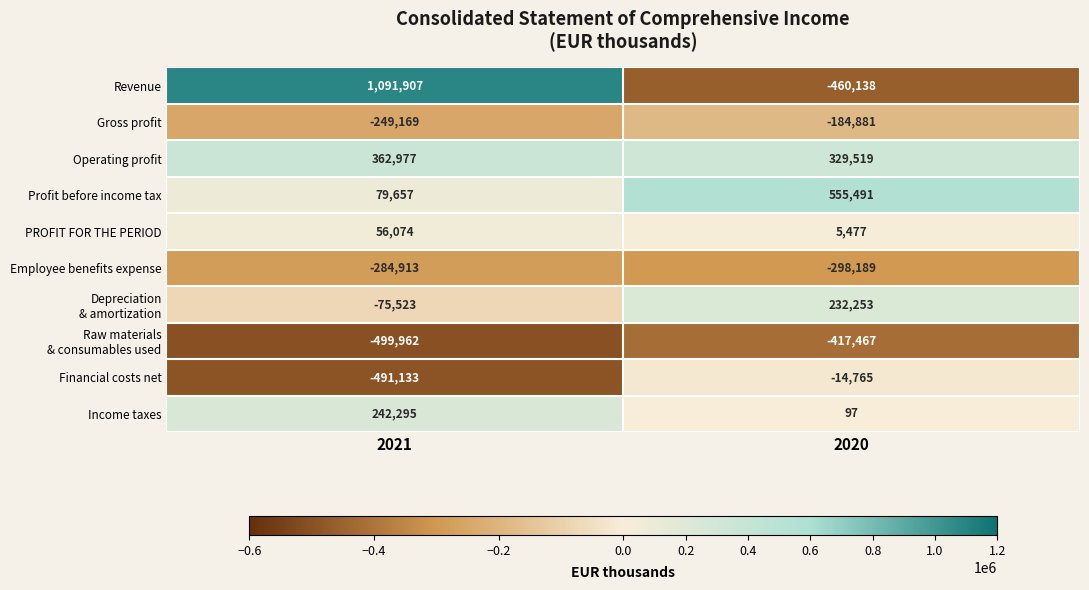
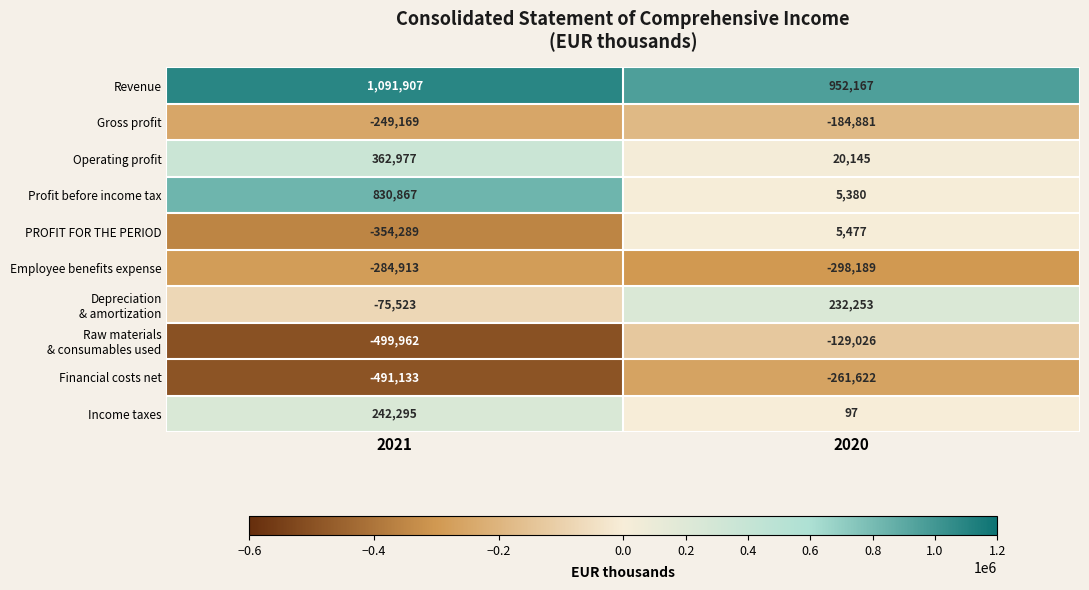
Revenue, 2020: -460,138 -> 952,167
Operating profit, 2020: 329,519 -> 20,145
Profit before income tax, 2021: 79,657 -> 830,867
Profit before income tax, 2020: 555,491 -> 5,380
PROFIT FOR THE PERIOD, 2021: 56,074 -> -354,289
Raw materials & consumables used, 2020: -417,467 -> -129,026
Financial costs net, 2020: -14,765 -> -261,622
